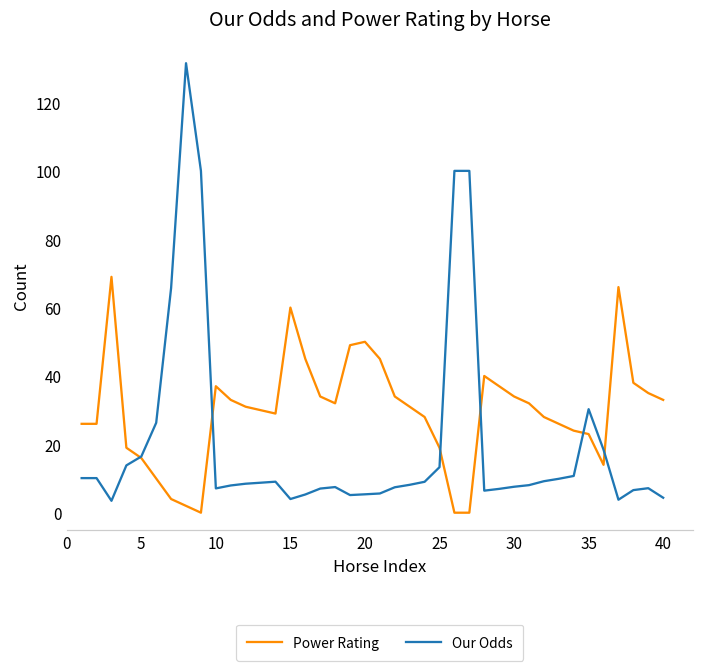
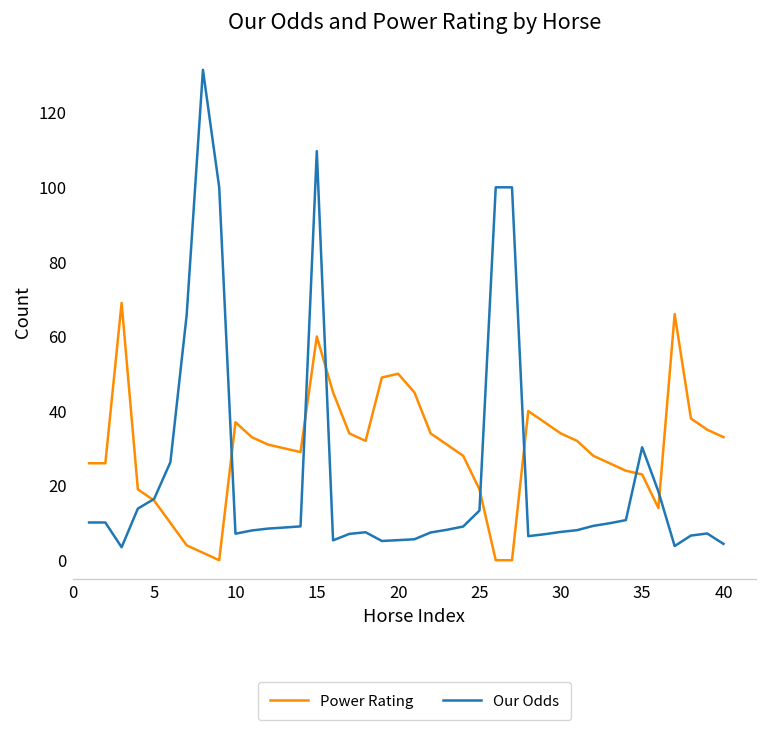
Our Odds, 15: 4 -> 110
